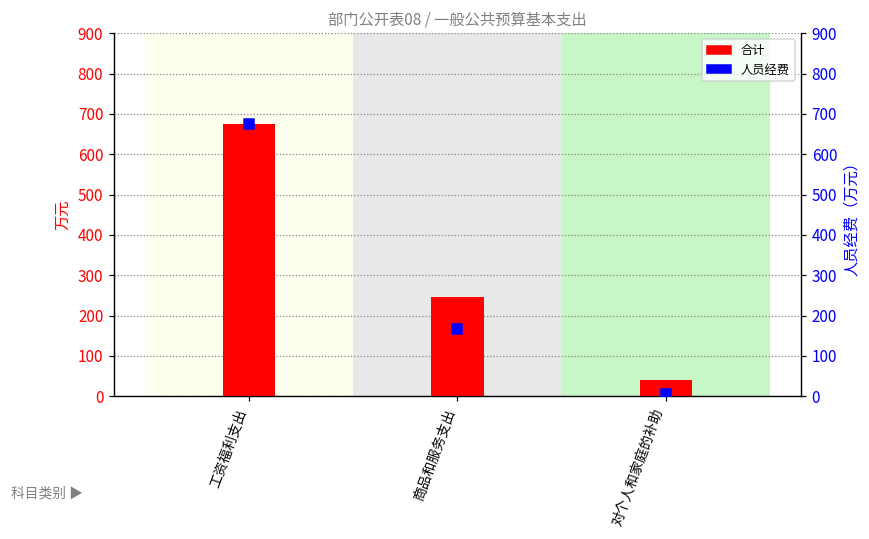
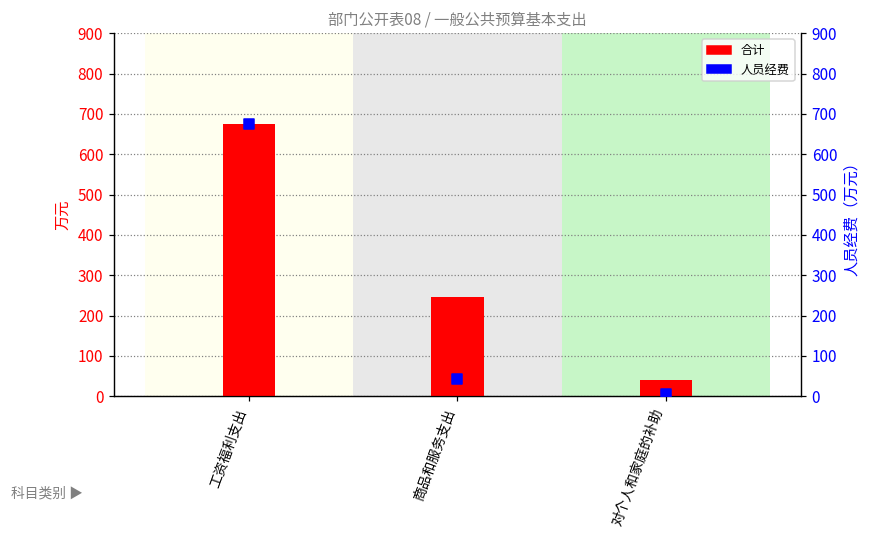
人员经费, 商品和服务支出: 170 -> 40
